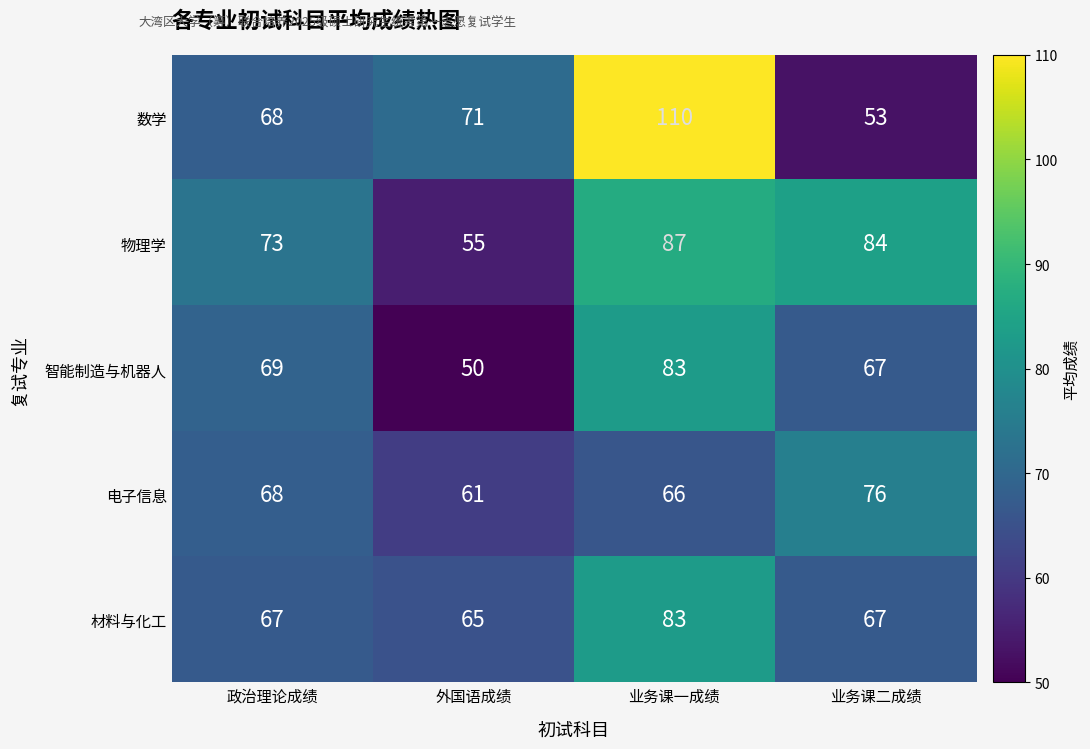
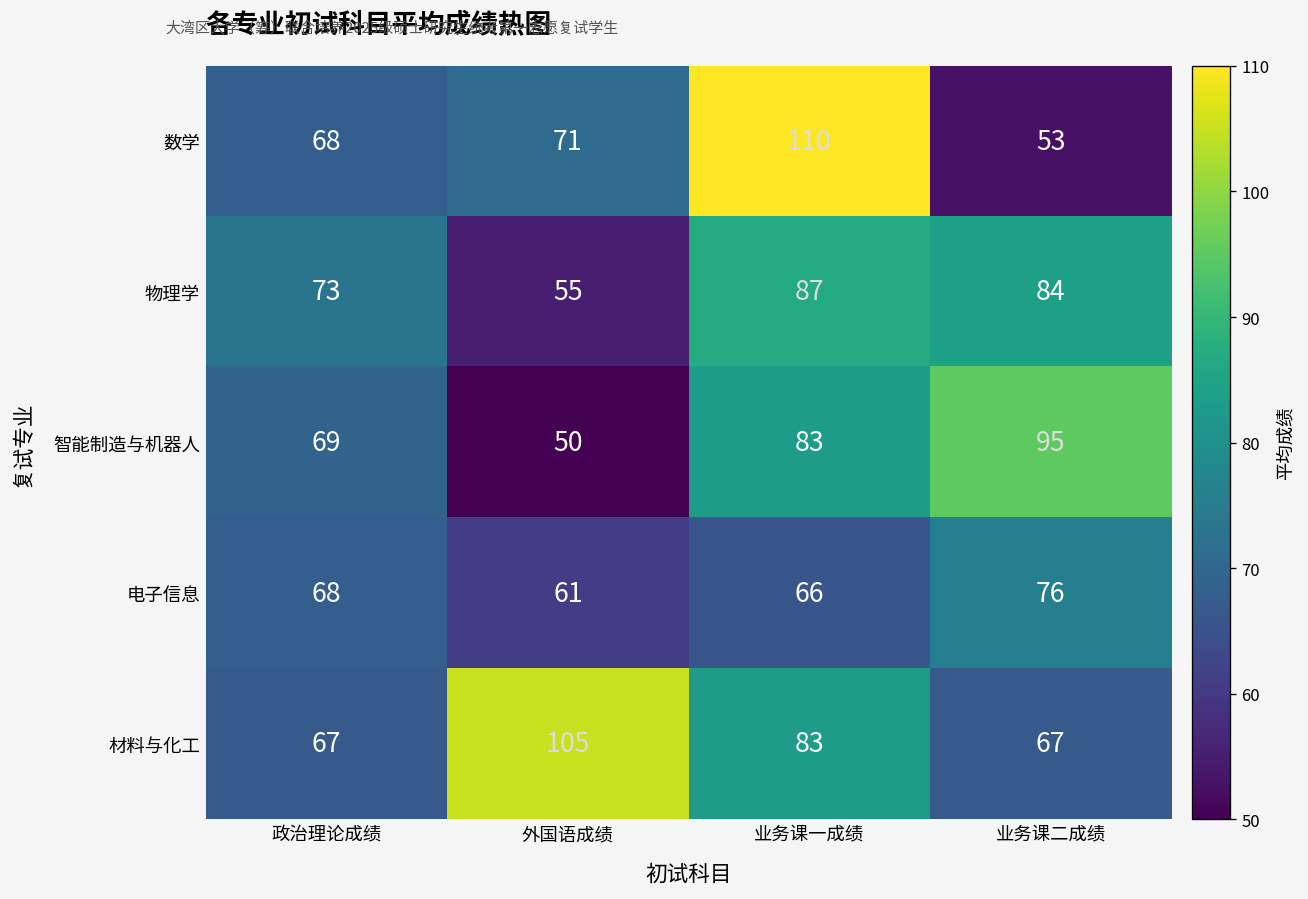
智能制造与机器人, 业务课二成绩: 67 -> 95
材料与化工, 外国语成绩: 65 -> 105
